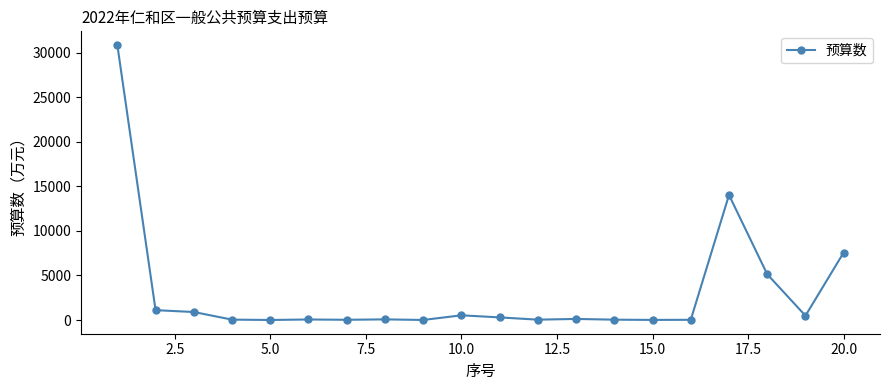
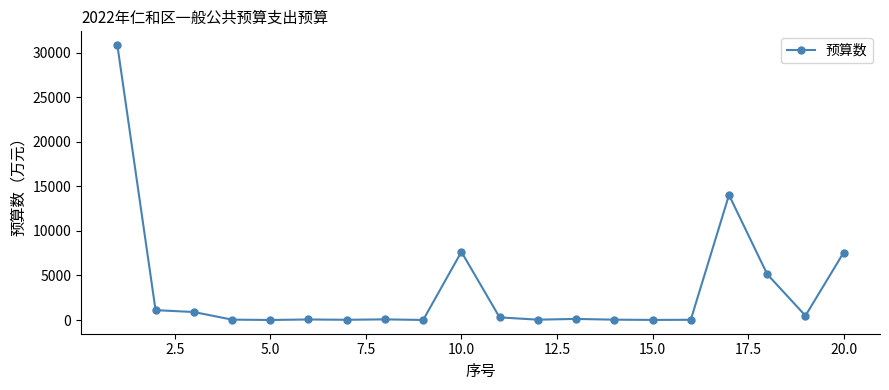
10.0: 1000 -> 8000
